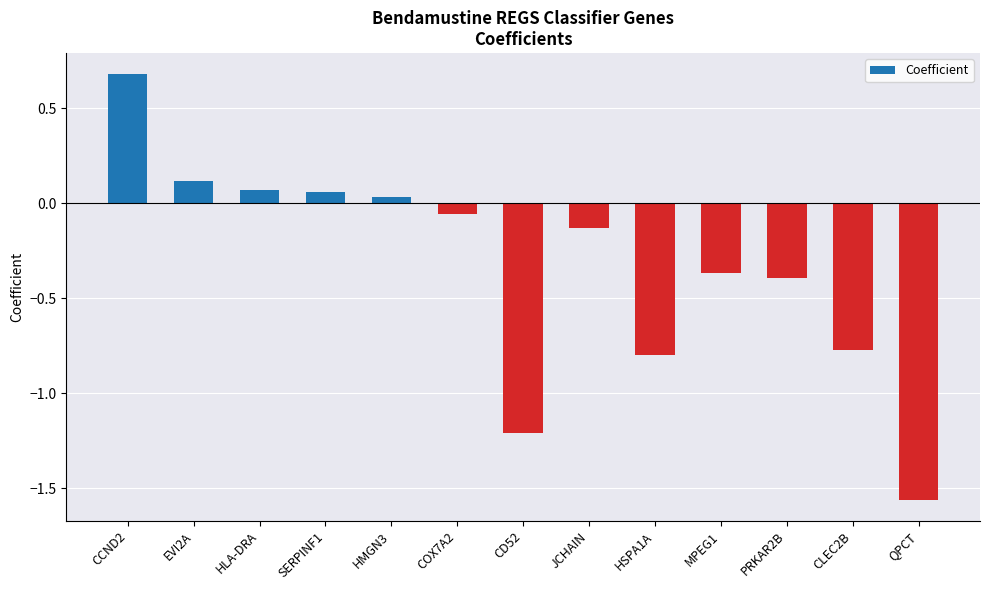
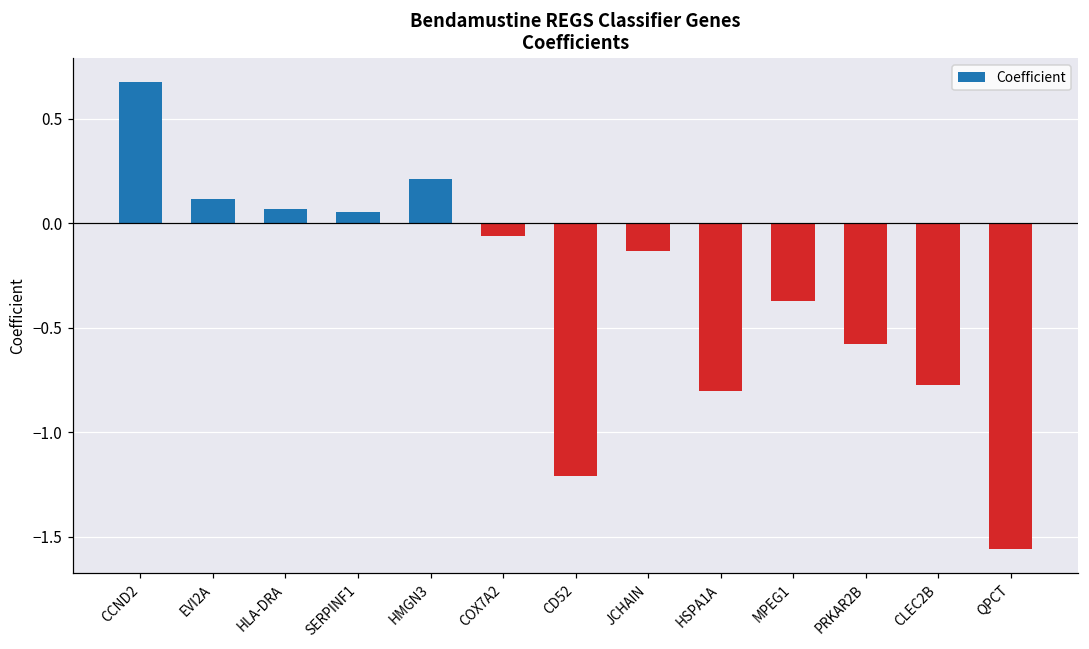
HMGN3: 0.03 -> 0.21
PRKAR2B: -0.39 -> -0.58
